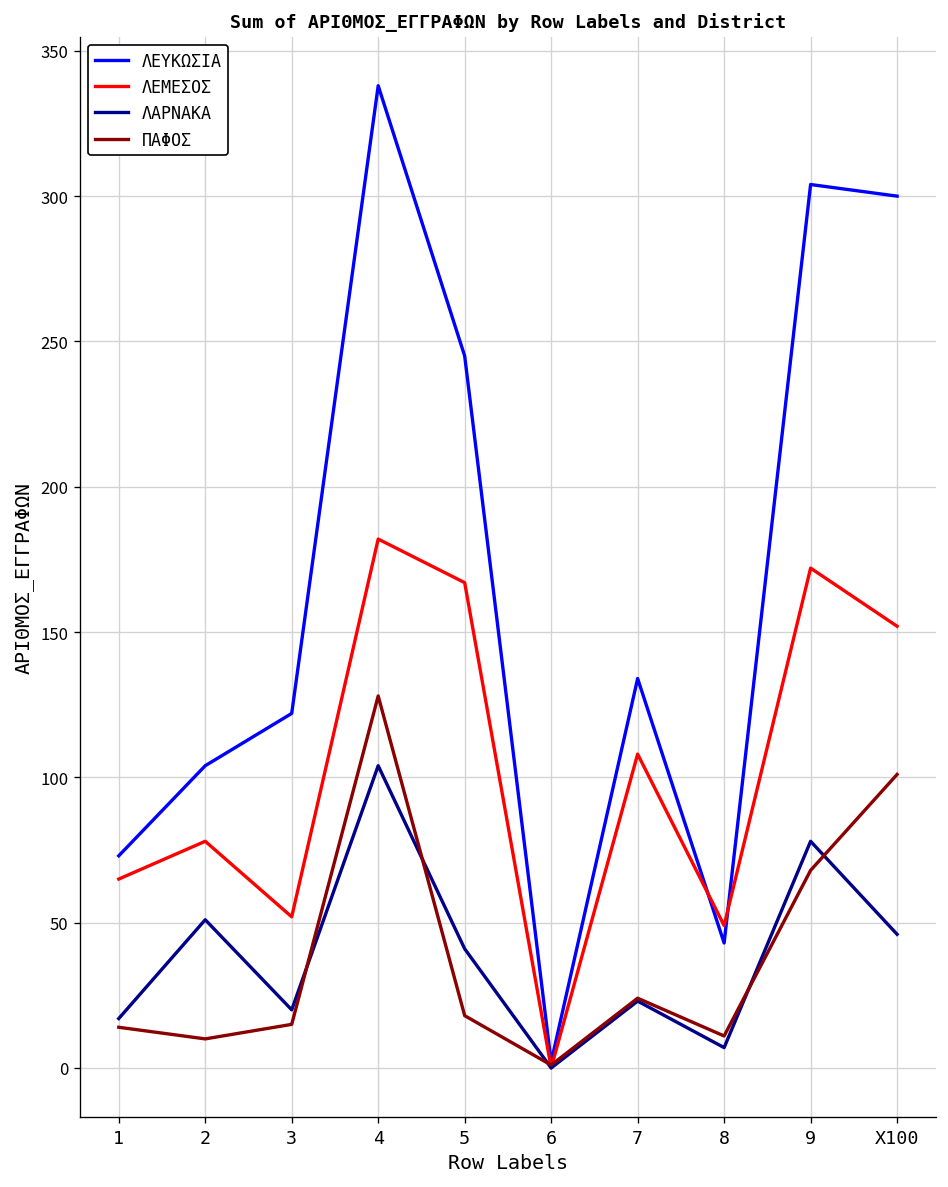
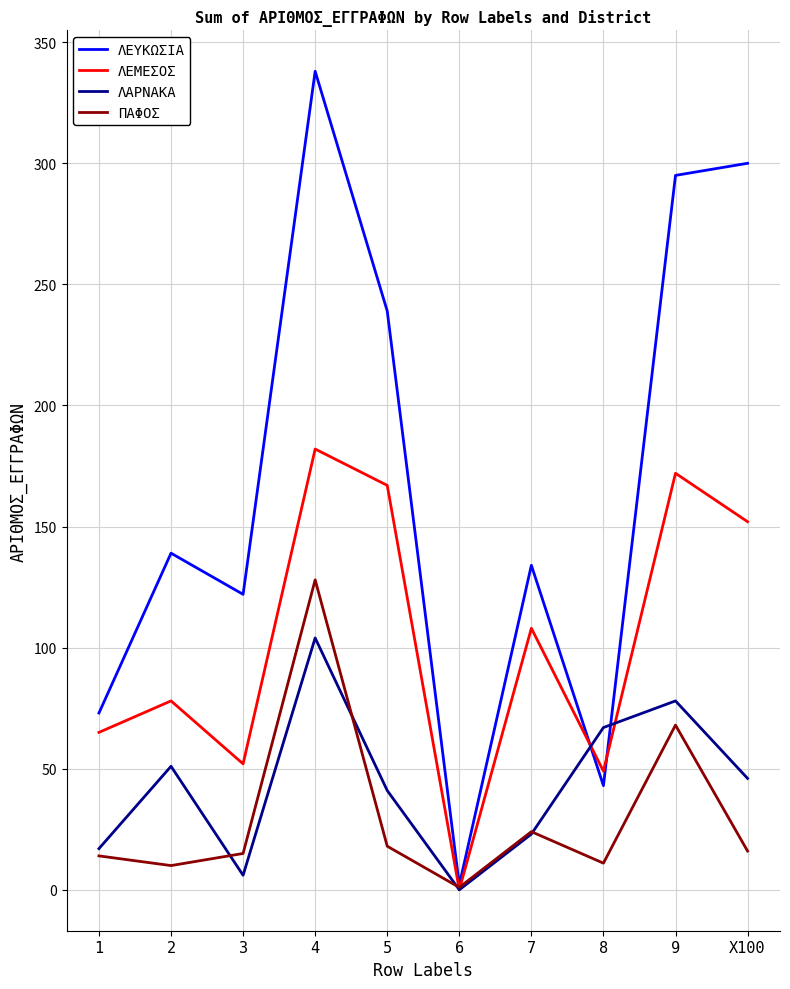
ΛΕΥΚΩΣΙΑ, 2: 104 -> 139
ΛΑΡΝΑΚΑ, 3: 20 -> 6
ΛΕΥΚΩΣΙΑ, 5: 245 -> 239
ΛΑΡΝΑΚΑ, 8: 7 -> 67
ΛΕΥΚΩΣΙΑ, 9: 304 -> 295
ΠΑΦΟΣ, X100: 101 -> 16
